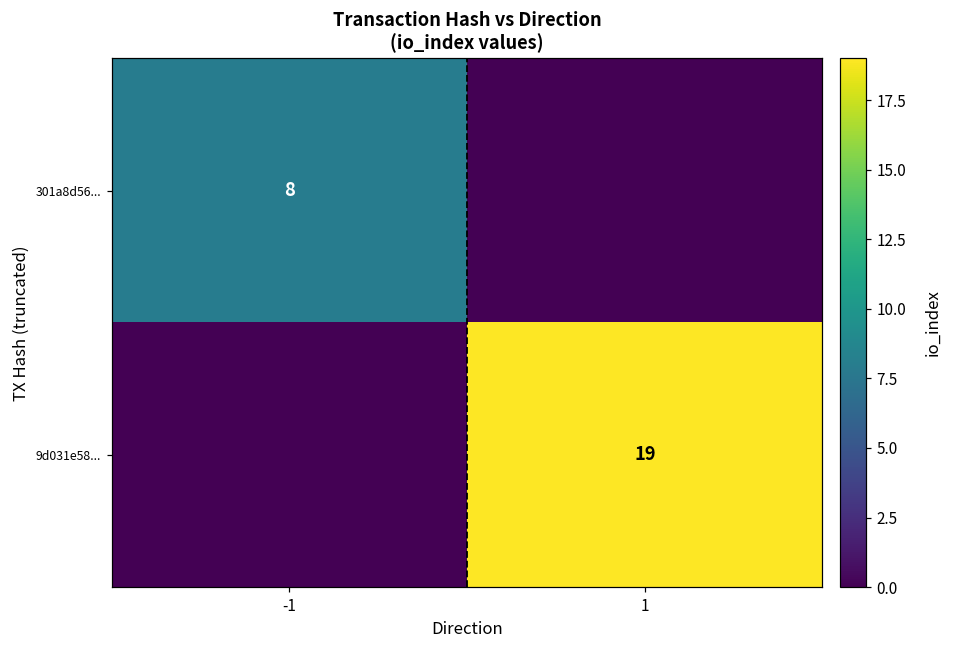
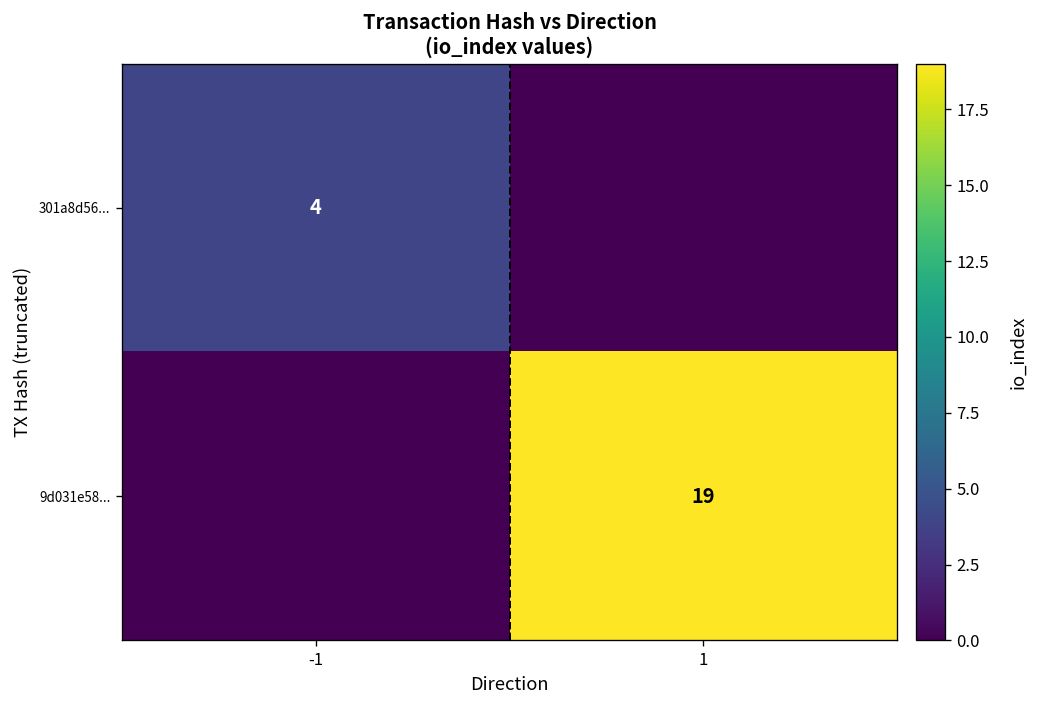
301a8d56..., -1: 8 -> 4
